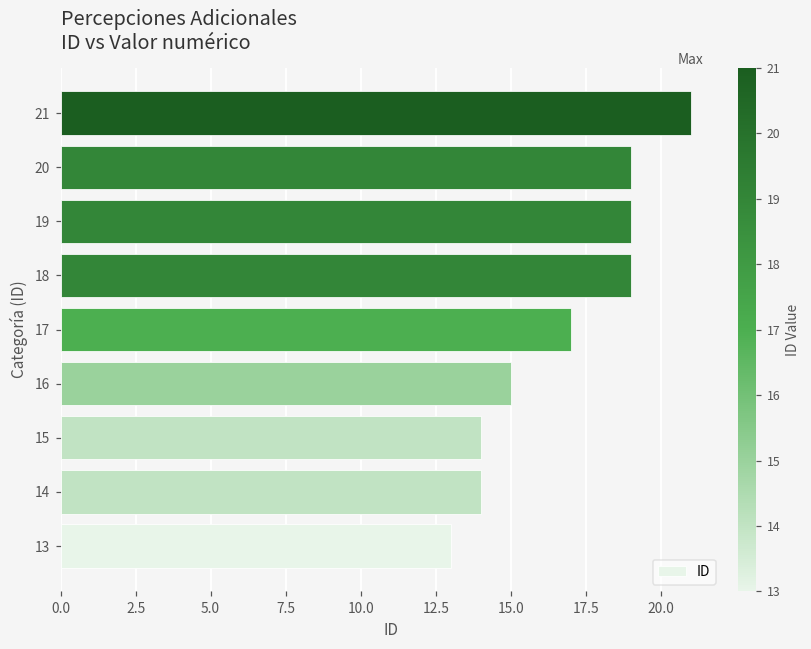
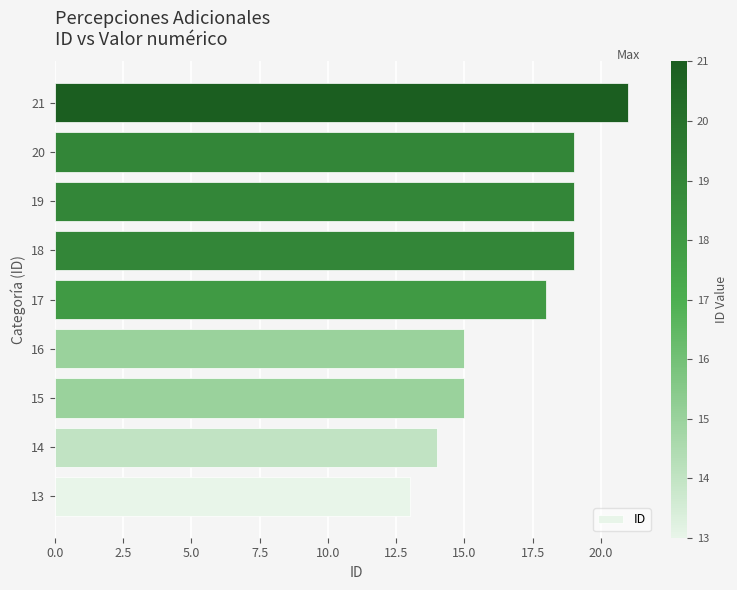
17: 17 -> 18
15: 14 -> 15
